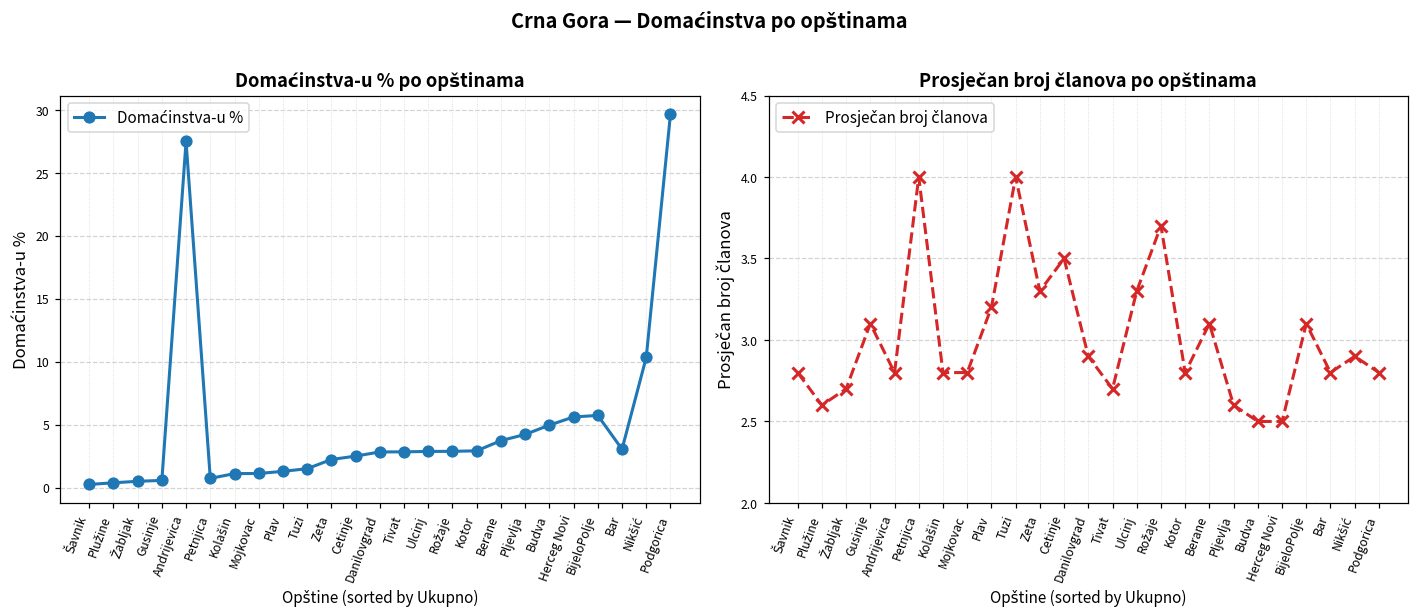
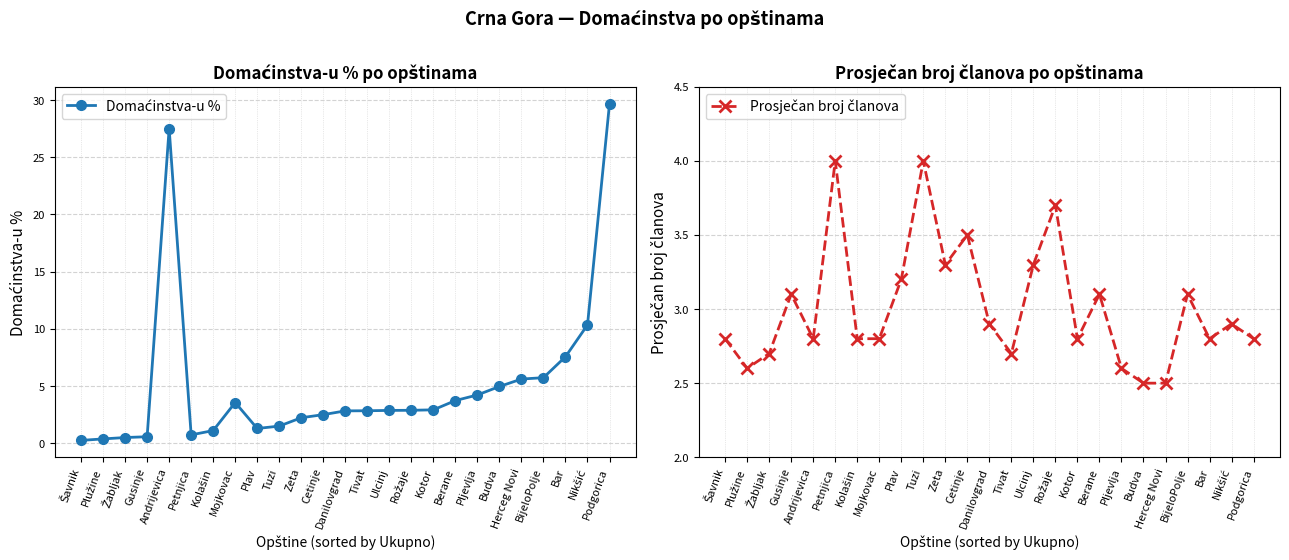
Domaćinstva-u % po opštinama, Mojkovac: 1.1 -> 3.6
Domaćinstva-u % po opštinama, Bar: 3.1 -> 7.6
